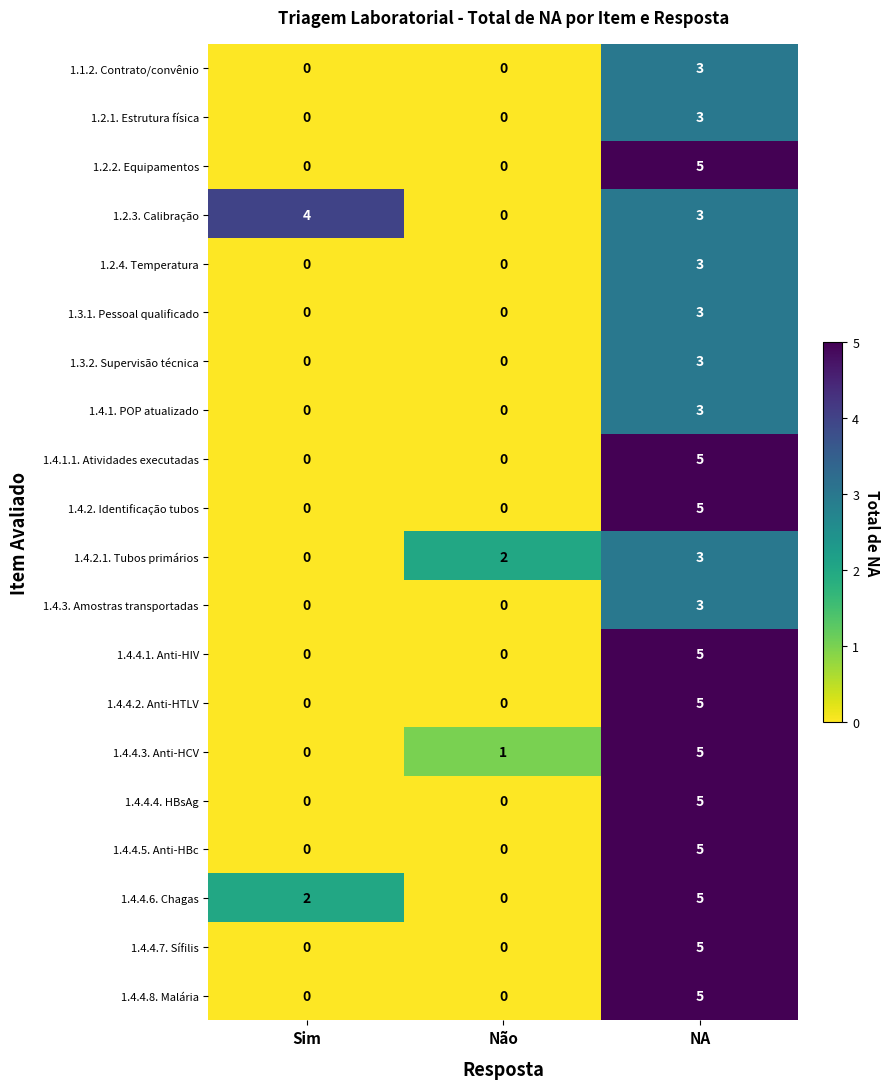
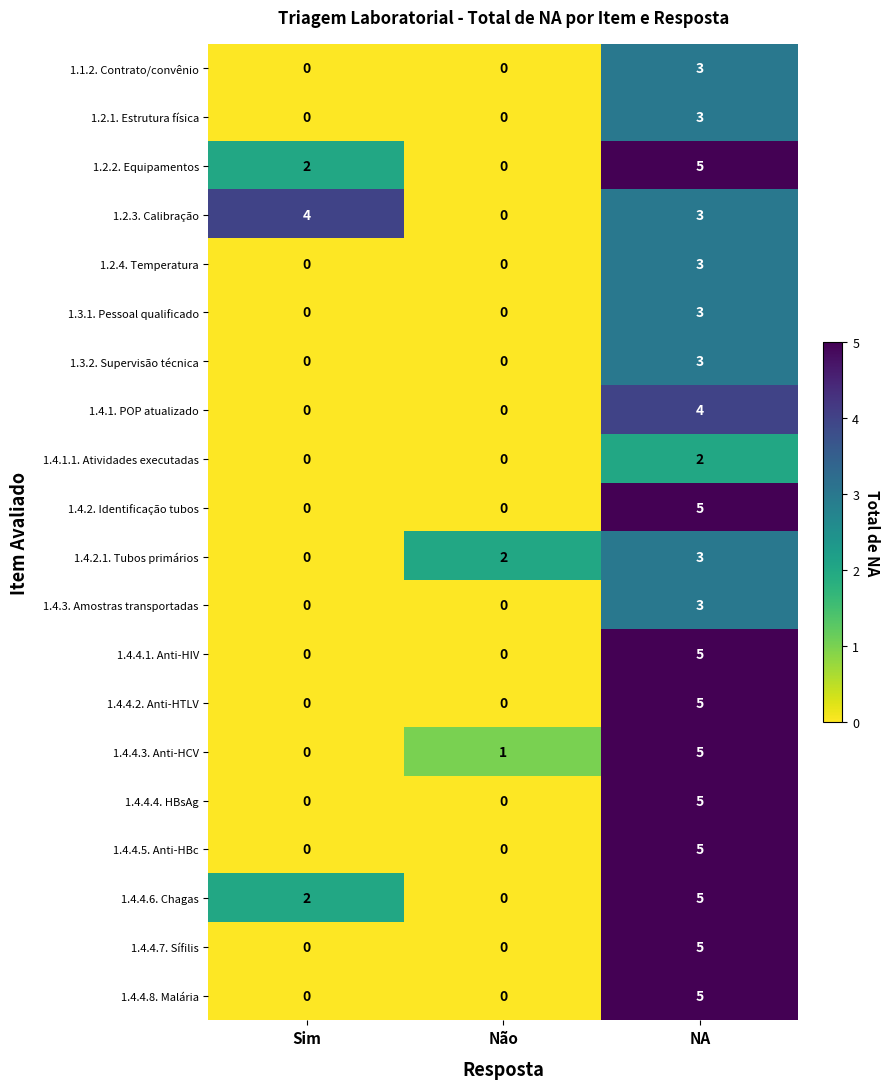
1.2.2. Equipamentos, Sim: 0 -> 2
1.4.1. POP atualizado, NA: 3 -> 4
1.4.1.1. Atividades executadas, NA: 5 -> 2
